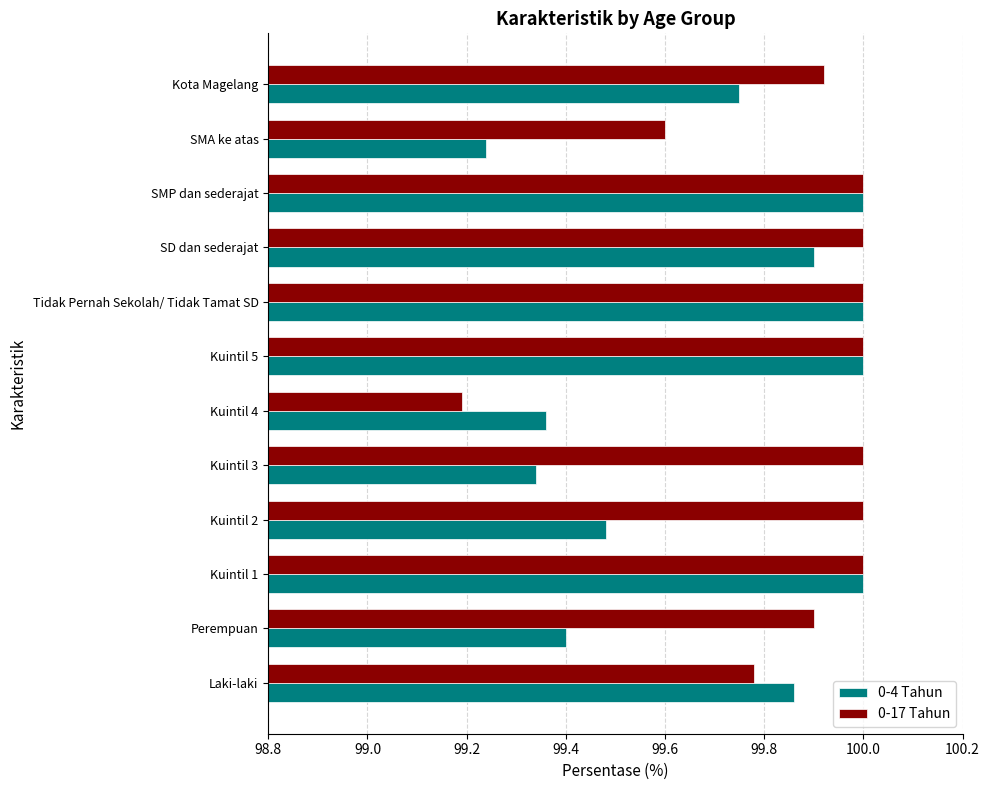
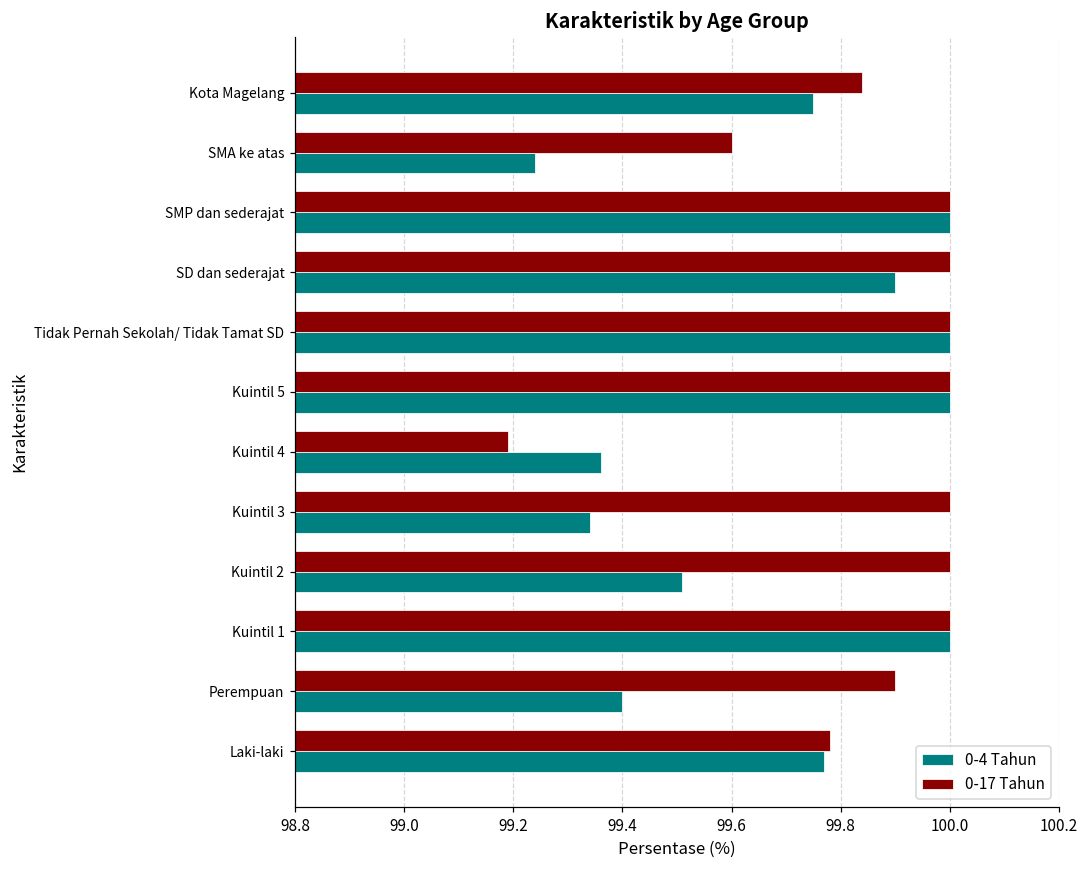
0-17 Tahun, Kota Magelang: 99.92 -> 99.84
0-4 Tahun, Kuintil 2: 99.48 -> 99.51
0-4 Tahun, Laki-laki: 99.86 -> 99.77
